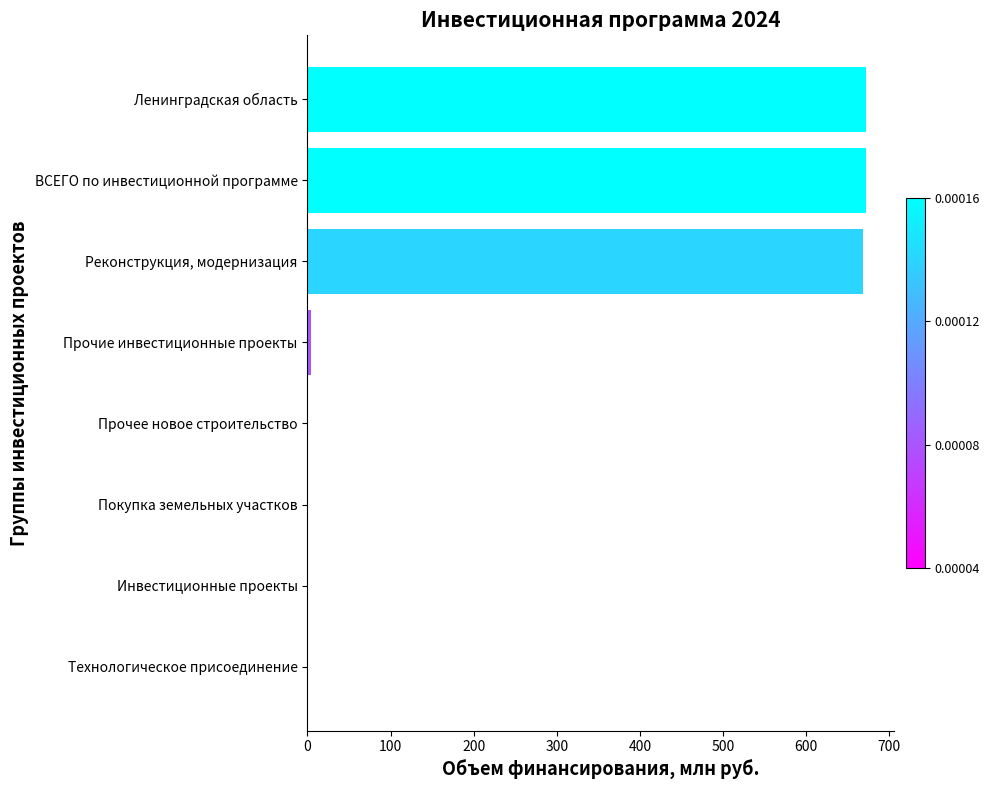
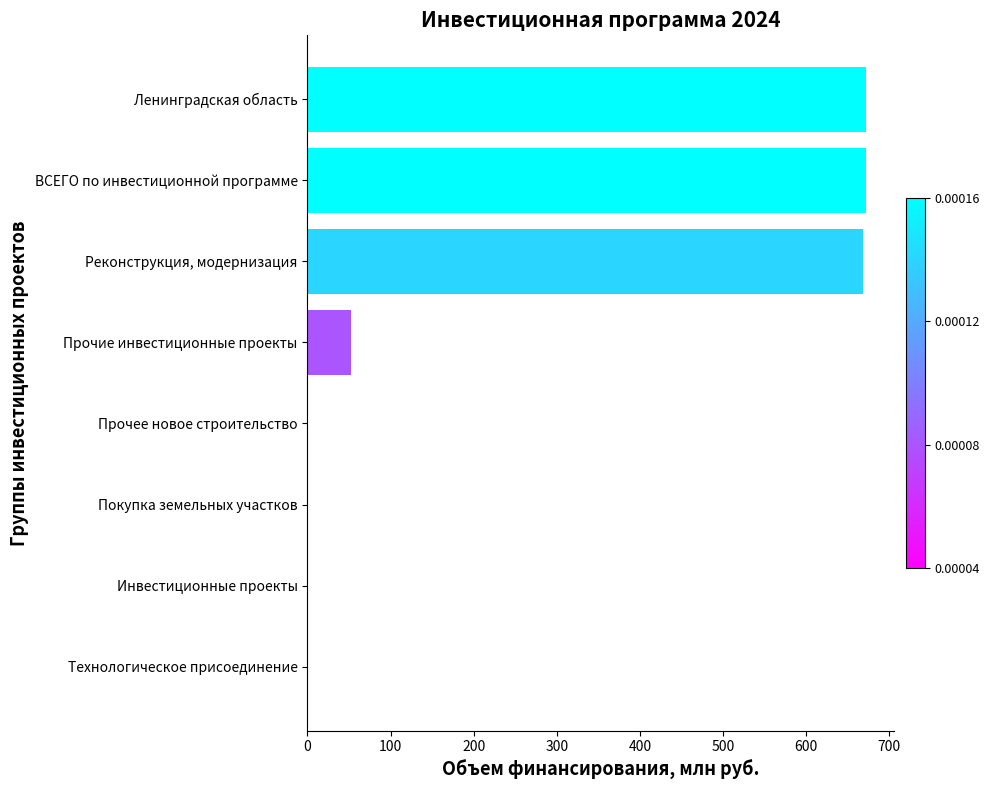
Прочие инвестиционные проекты: 0 -> 50
